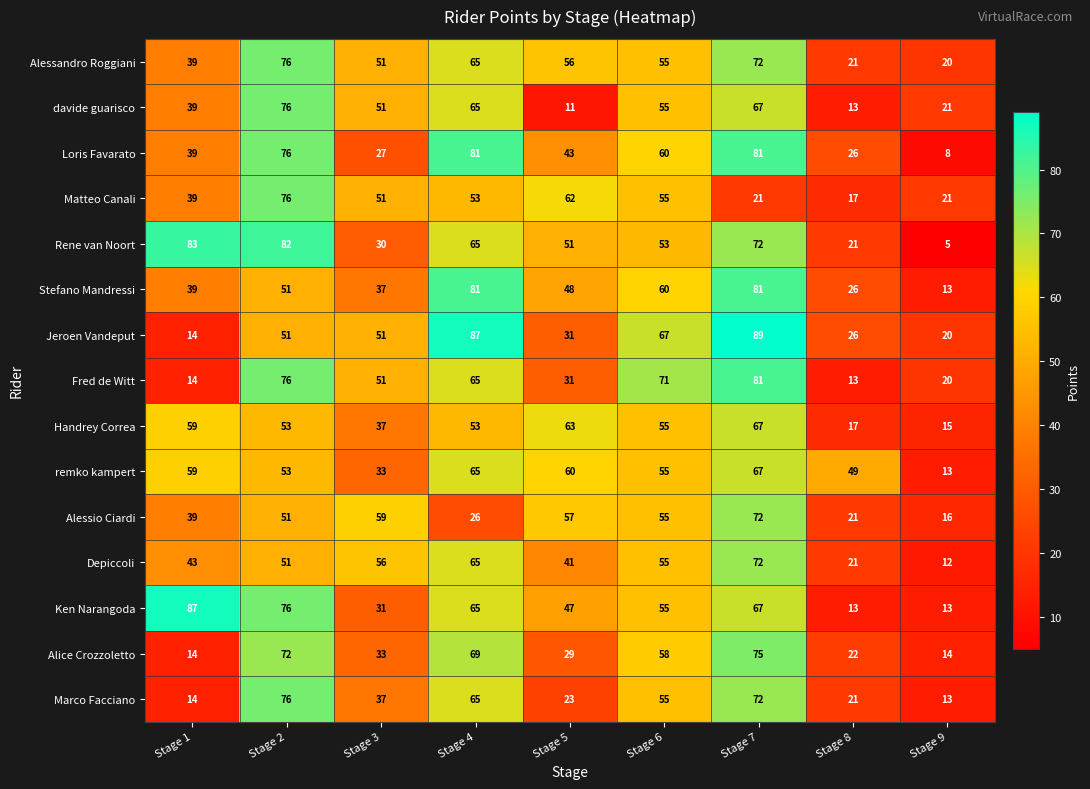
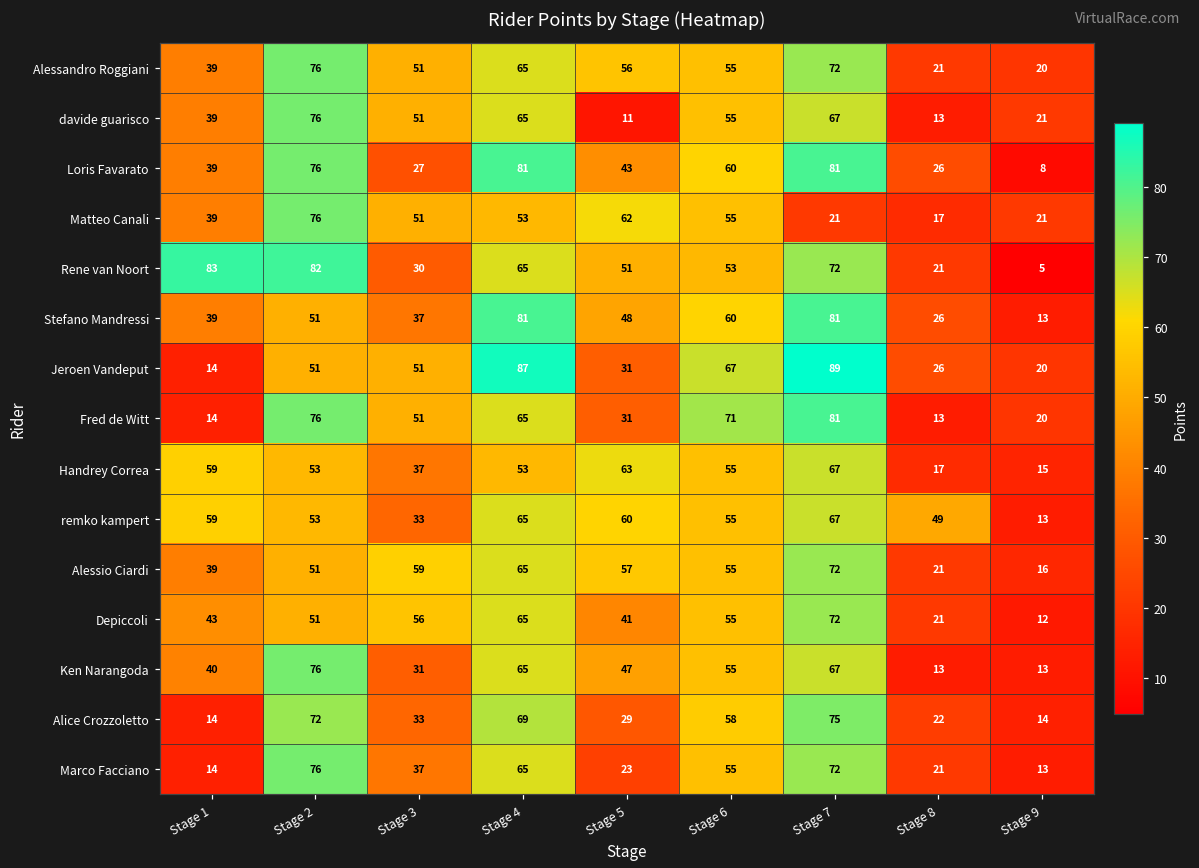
Alessio Ciardi, Stage 4: 26 -> 65
Ken Narangoda, Stage 1: 87 -> 40
